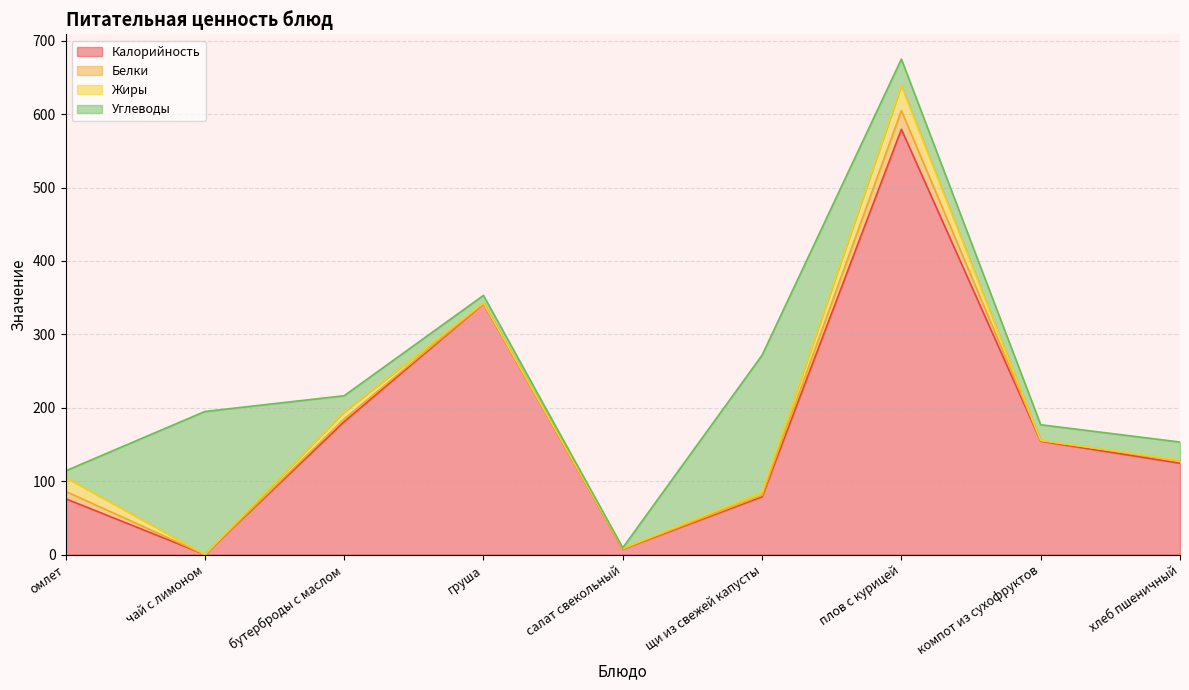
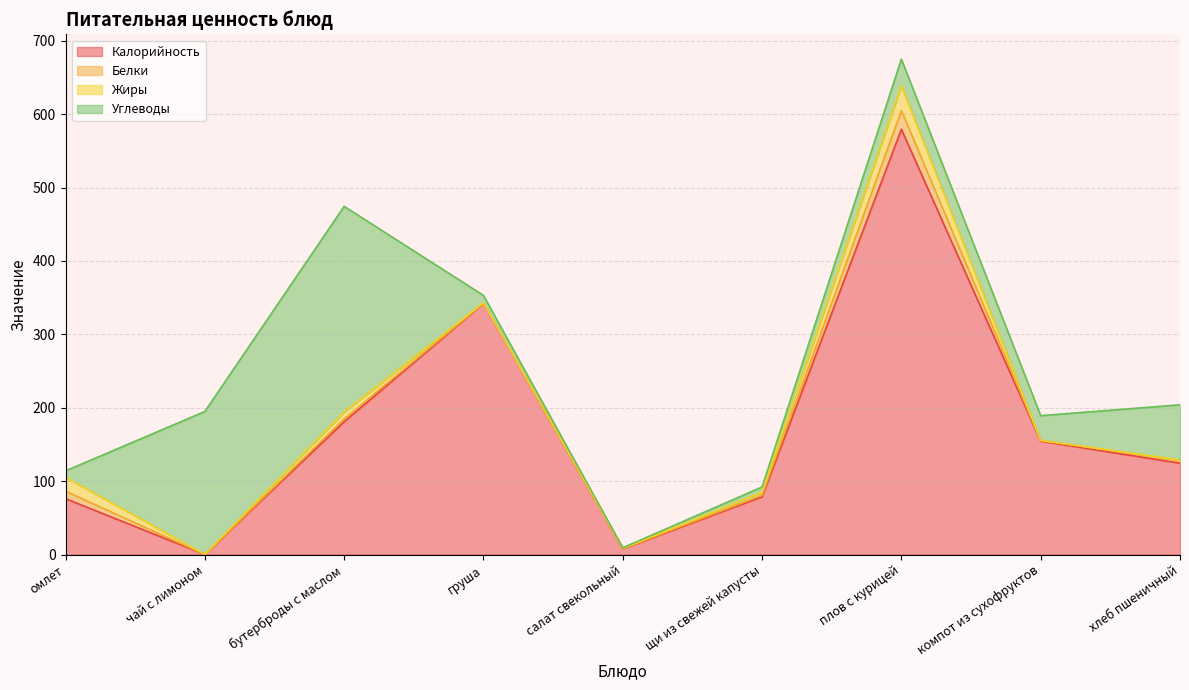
Углеводы, бутерброды с маслом: 20 -> 280
Углеводы, щи из свежей капусты: 190 -> 10
Углеводы, компот из сухофруктов: 20 -> 30
Углеводы, хлеб пшеничный: 20 -> 80
